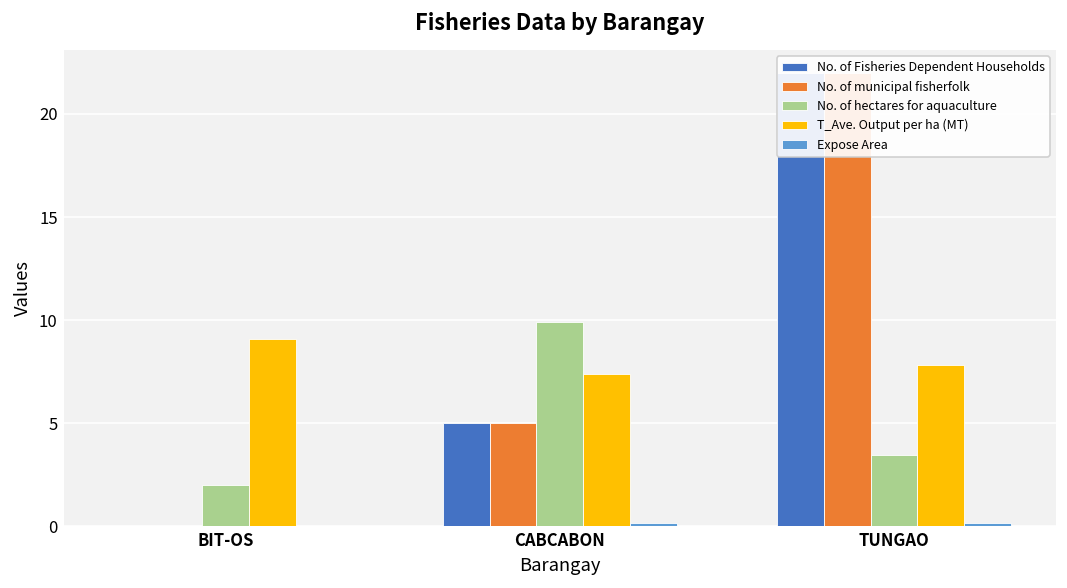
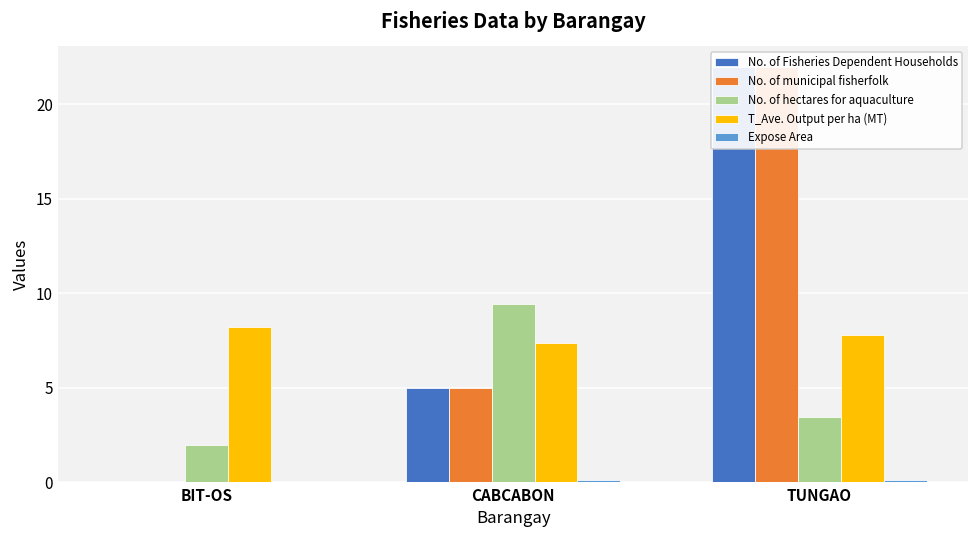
T_Ave. Output per ha (MT), BIT-OS: 9.1 -> 8.2
No. of hectares for aquaculture, CABCABON: 9.9 -> 9.4
